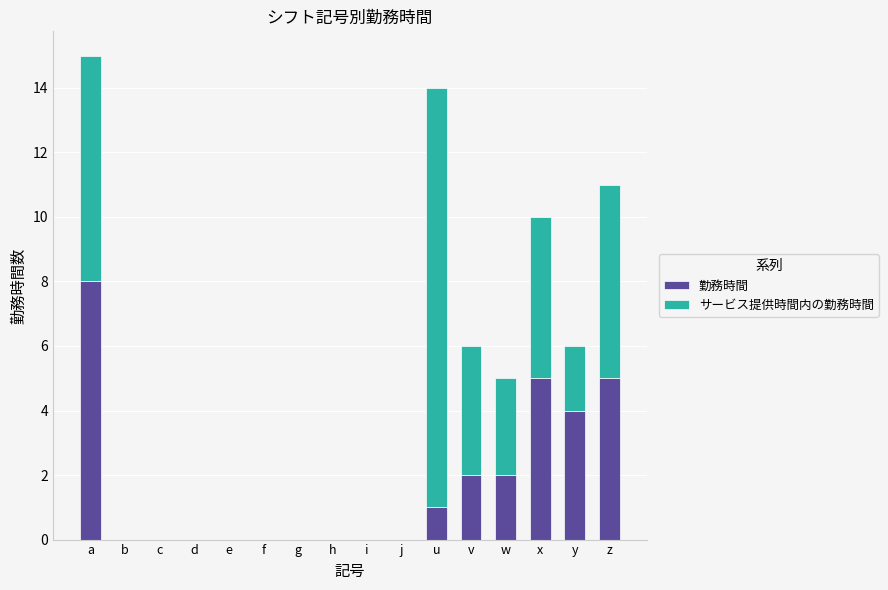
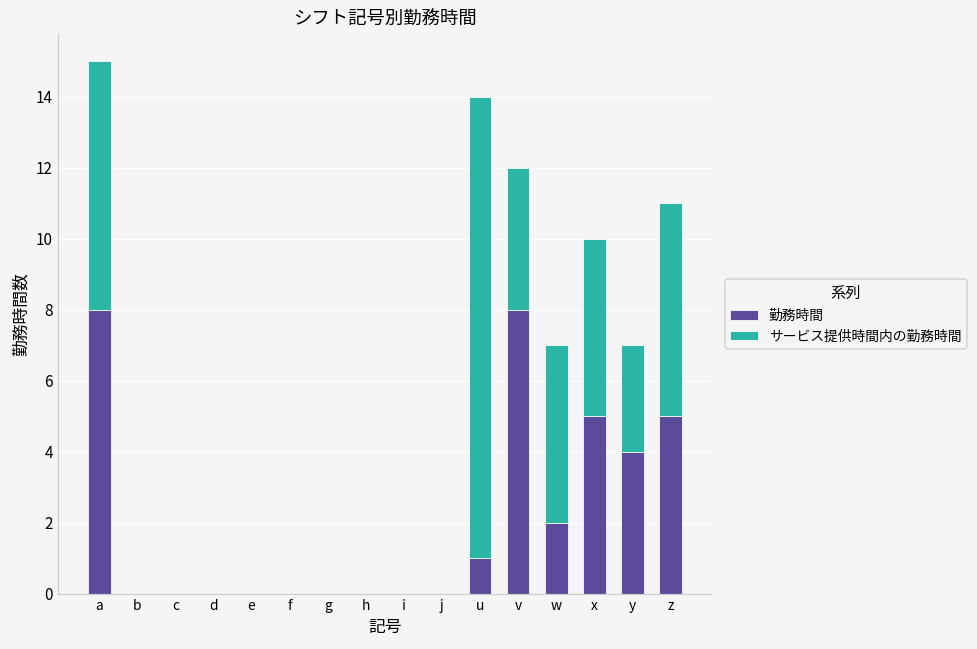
勤務時間, v: 2 -> 8
サービス提供時間内の勤務時間, w: 3 -> 5
サービス提供時間内の勤務時間, y: 2 -> 3
